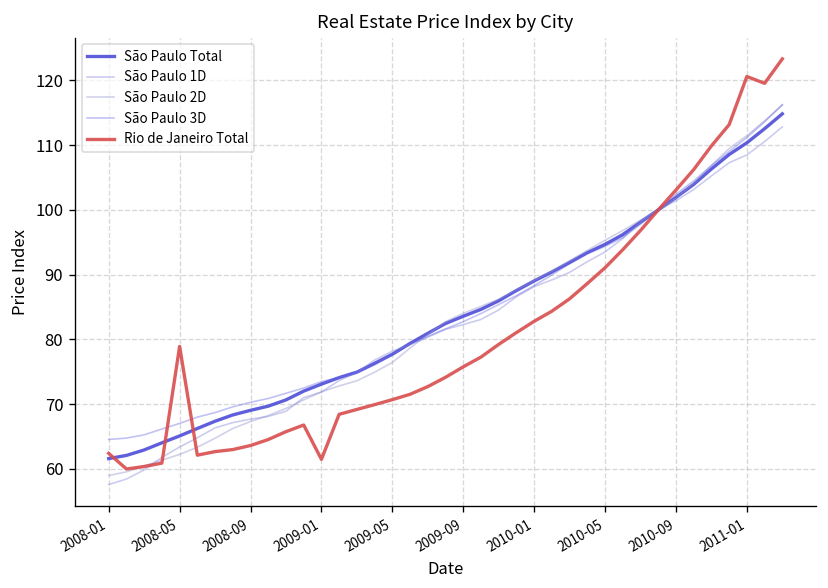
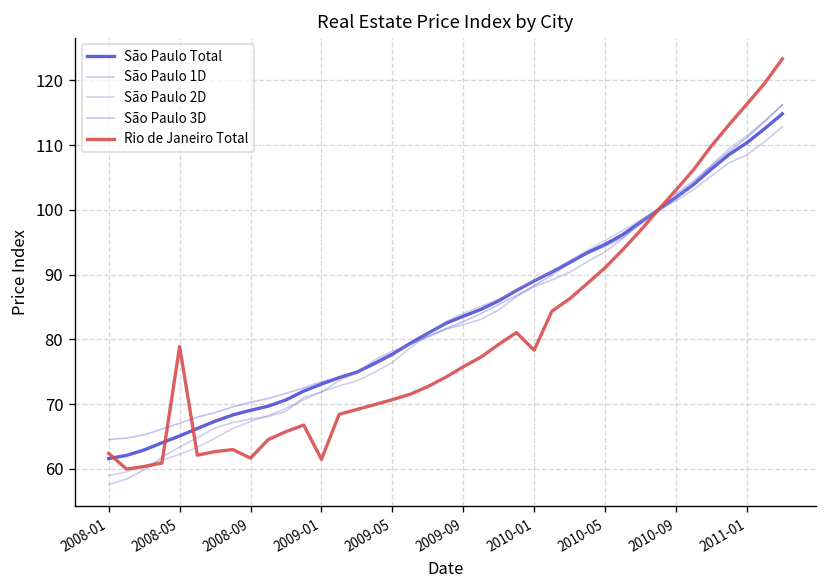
Rio de Janeiro Total, 2008-09: 64 -> 62
Rio de Janeiro Total, 2010-01: 83 -> 78
Rio de Janeiro Total, 2011-01: 121 -> 116
